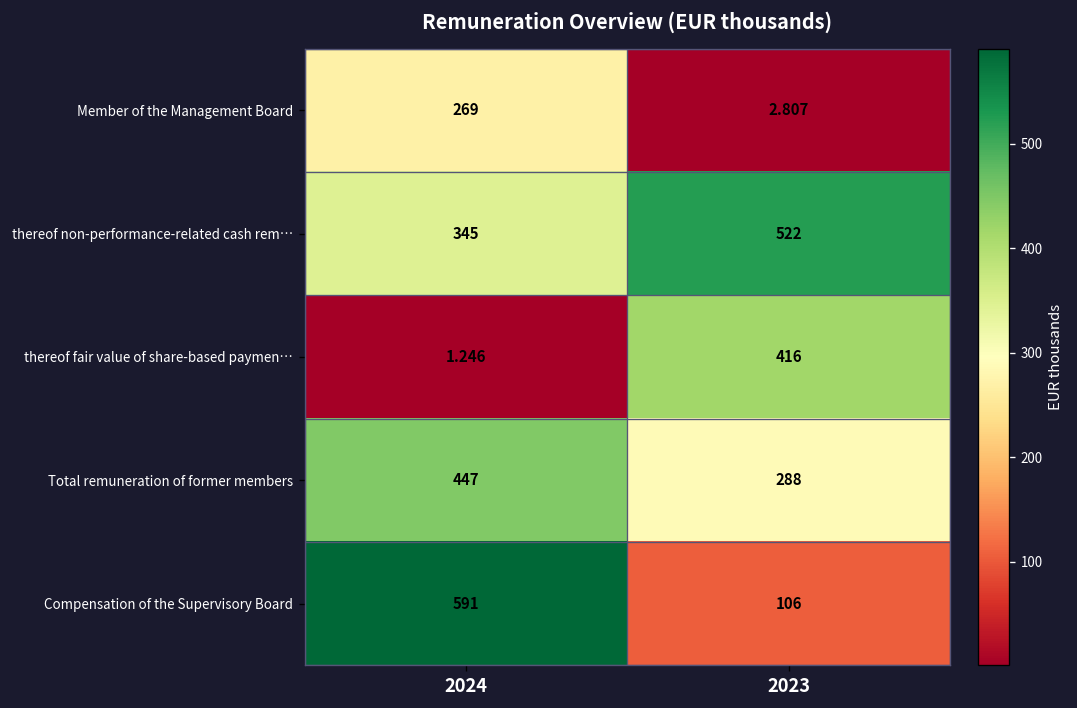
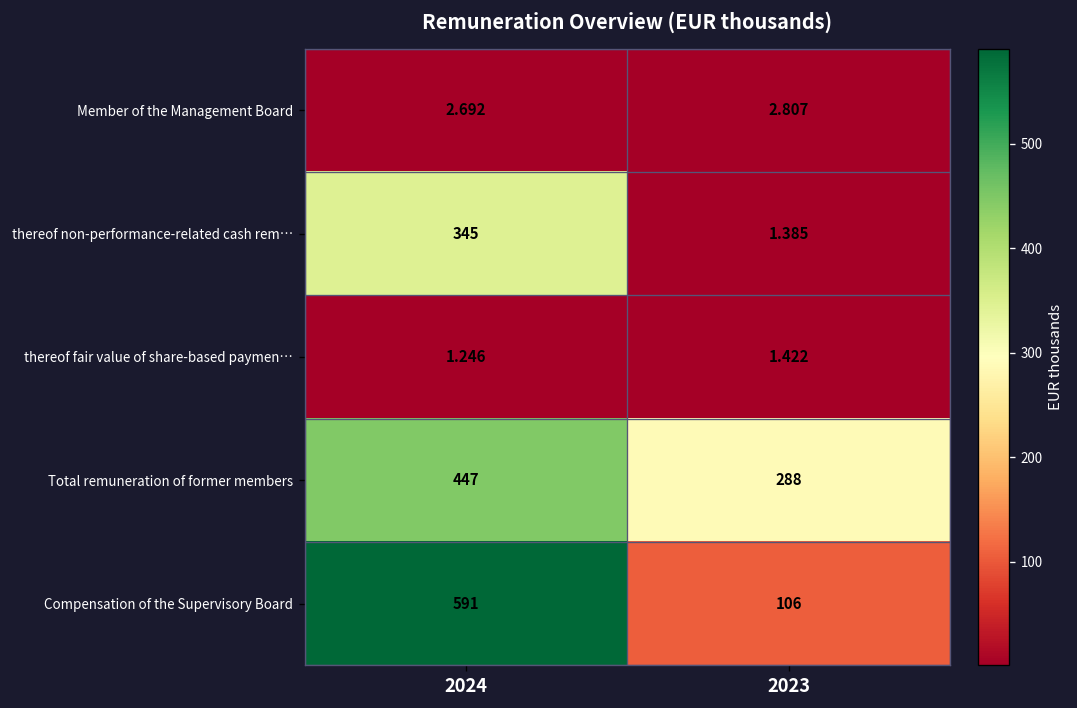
Member of the Management Board, 2024: 269 -> 2.692
thereof non-performance-related cash rem…, 2023: 522 -> 1.385
thereof fair value of share-based paymen…, 2023: 416 -> 1.422
